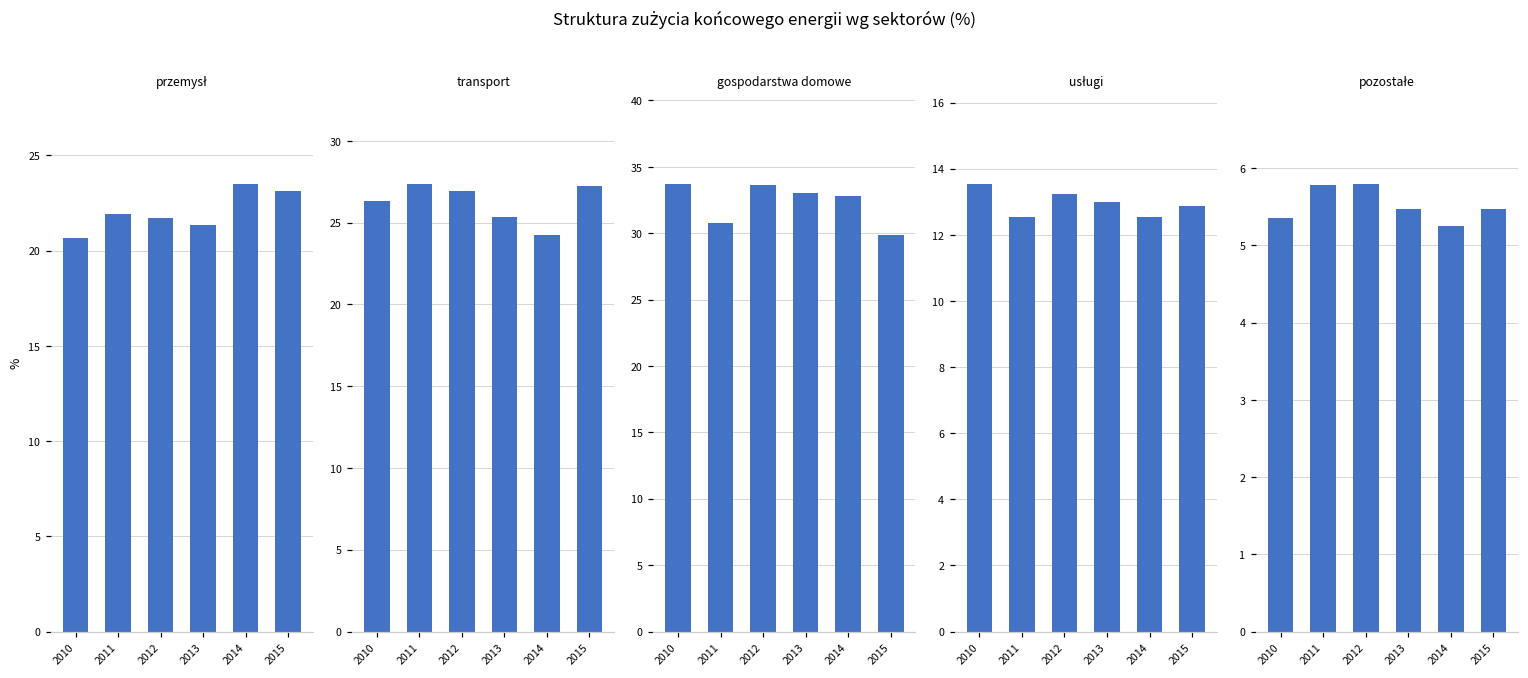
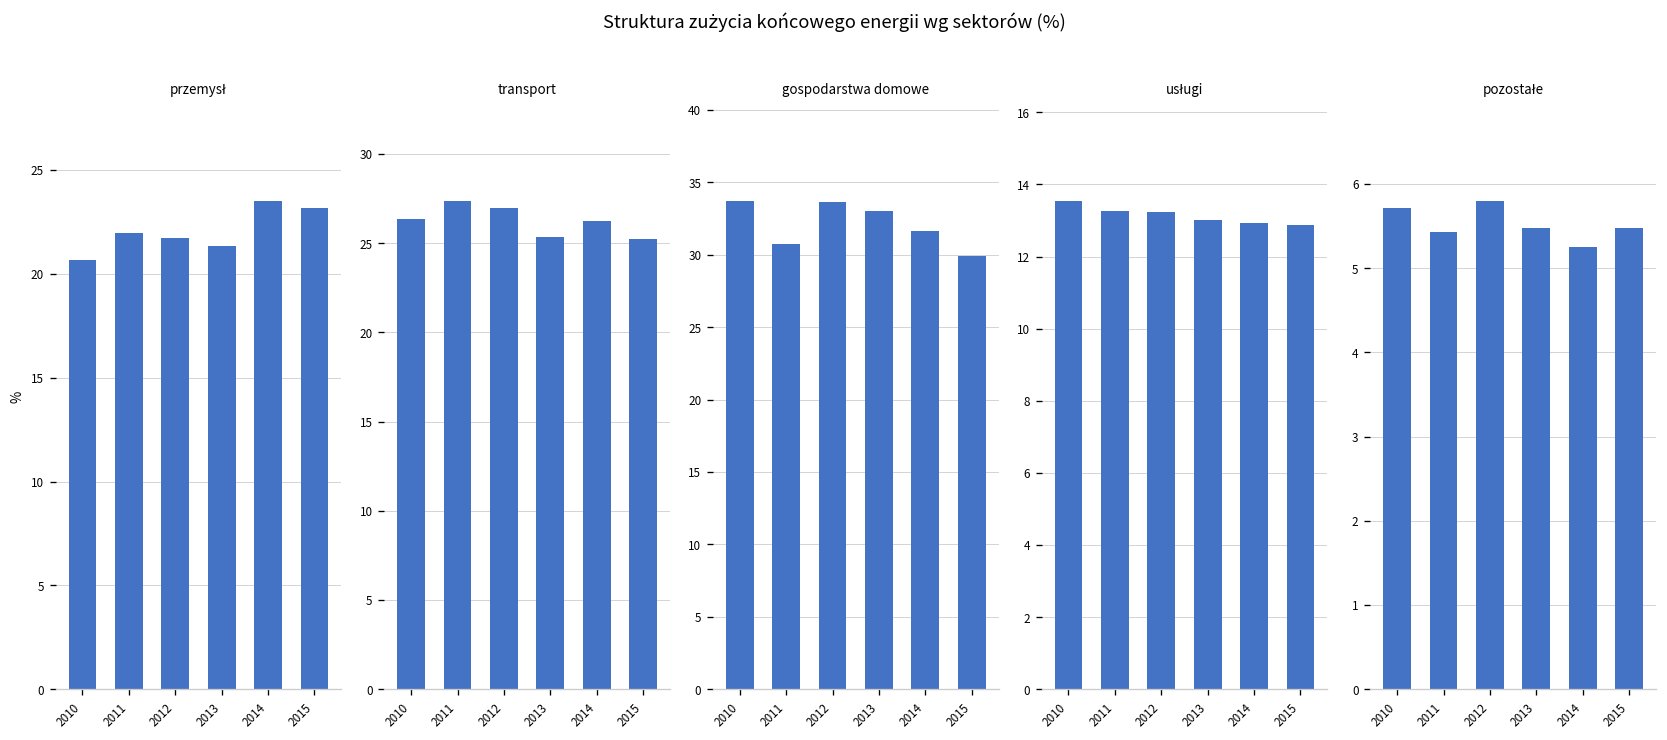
transport, 2014: 24.2 -> 26.3
transport, 2015: 27.2 -> 25.2
gospodarstwa domowe, 2014: 32.8 -> 31.6
usługi, 2011: 12.5 -> 13.3
usługi, 2014: 12.6 -> 12.9
pozostałe, 2010: 5.4 -> 5.7
pozostałe, 2011: 5.8 -> 5.4
